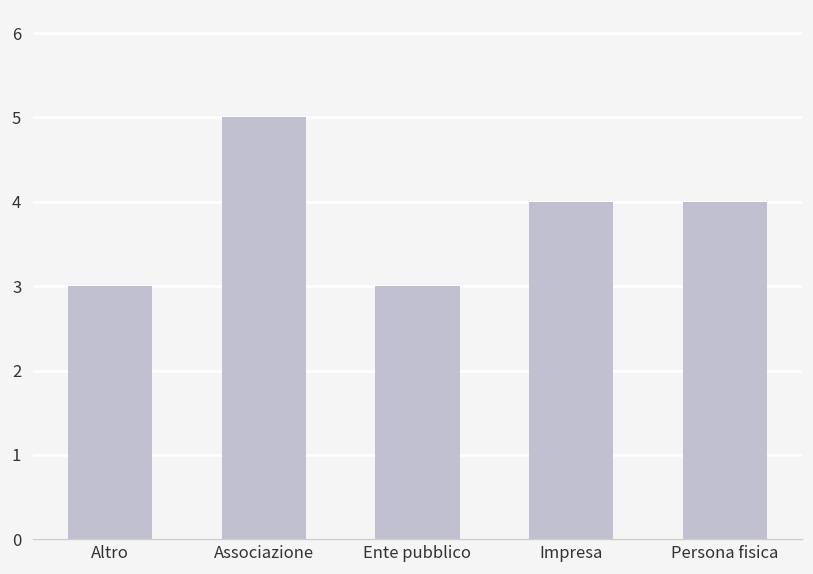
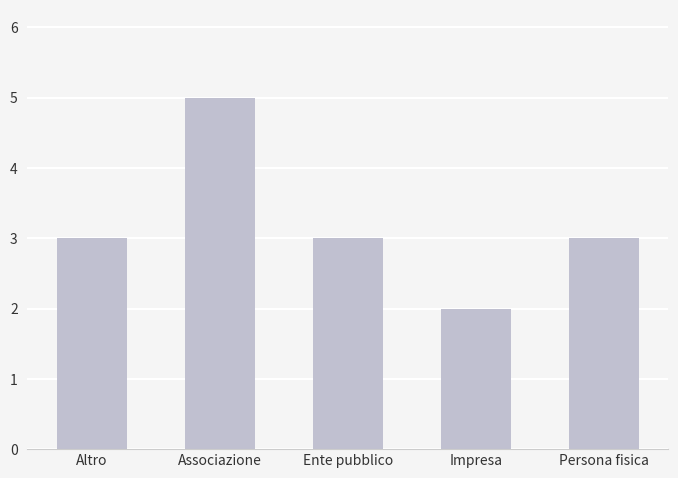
Impresa: 4 -> 2
Persona fisica: 4 -> 3
